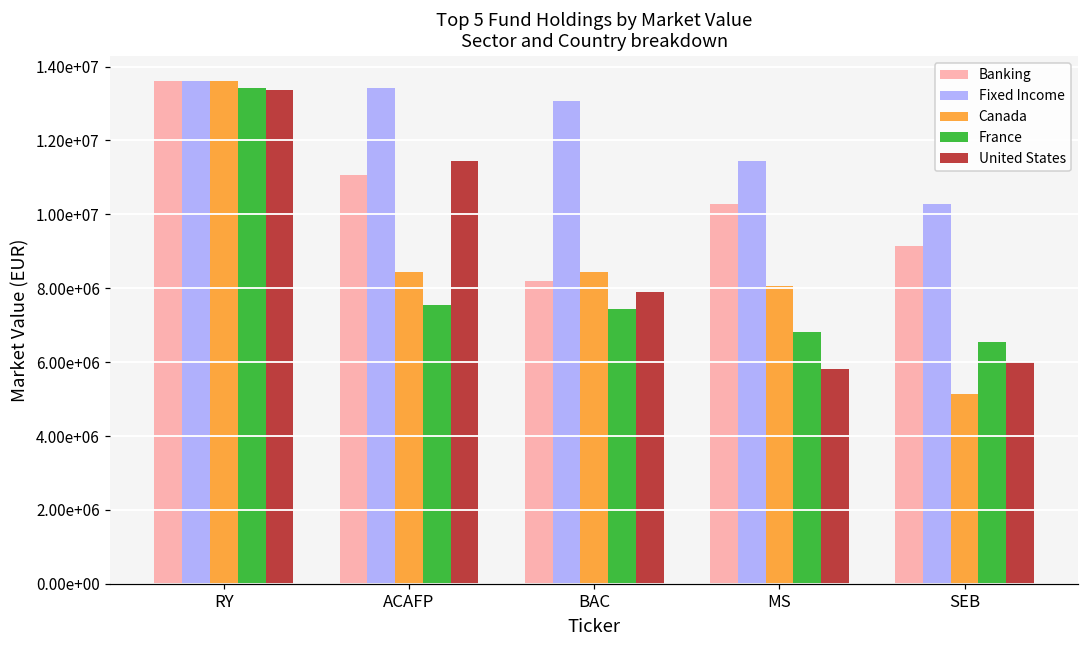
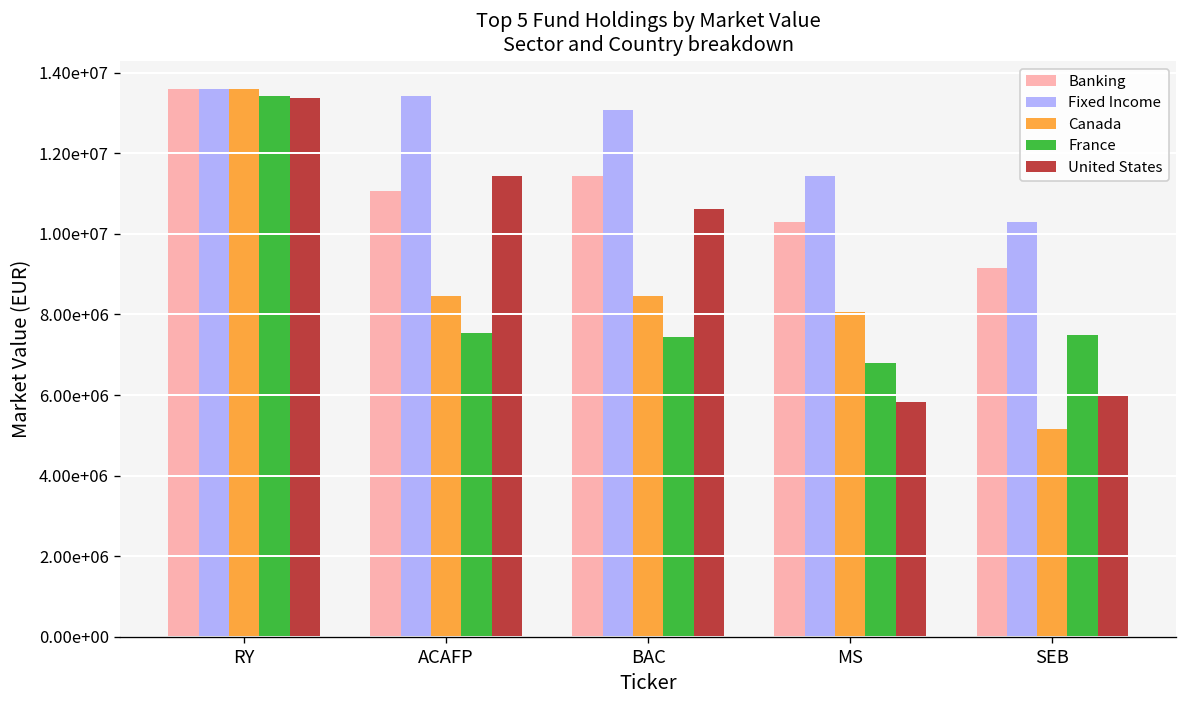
Banking, BAC: 8200000 -> 11400000
United States, BAC: 7900000 -> 10600000
France, SEB: 6500000 -> 7500000
